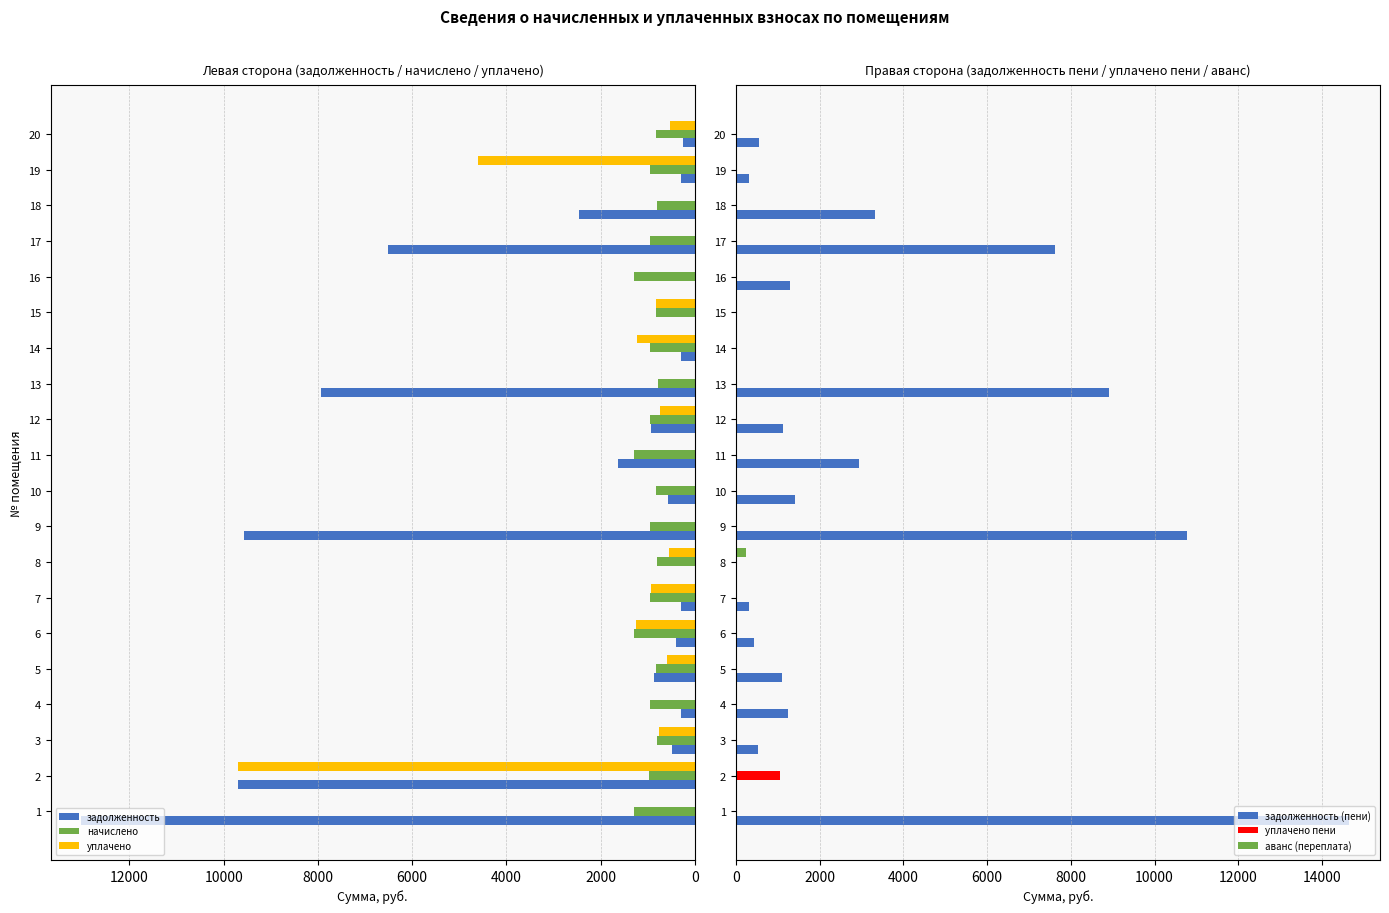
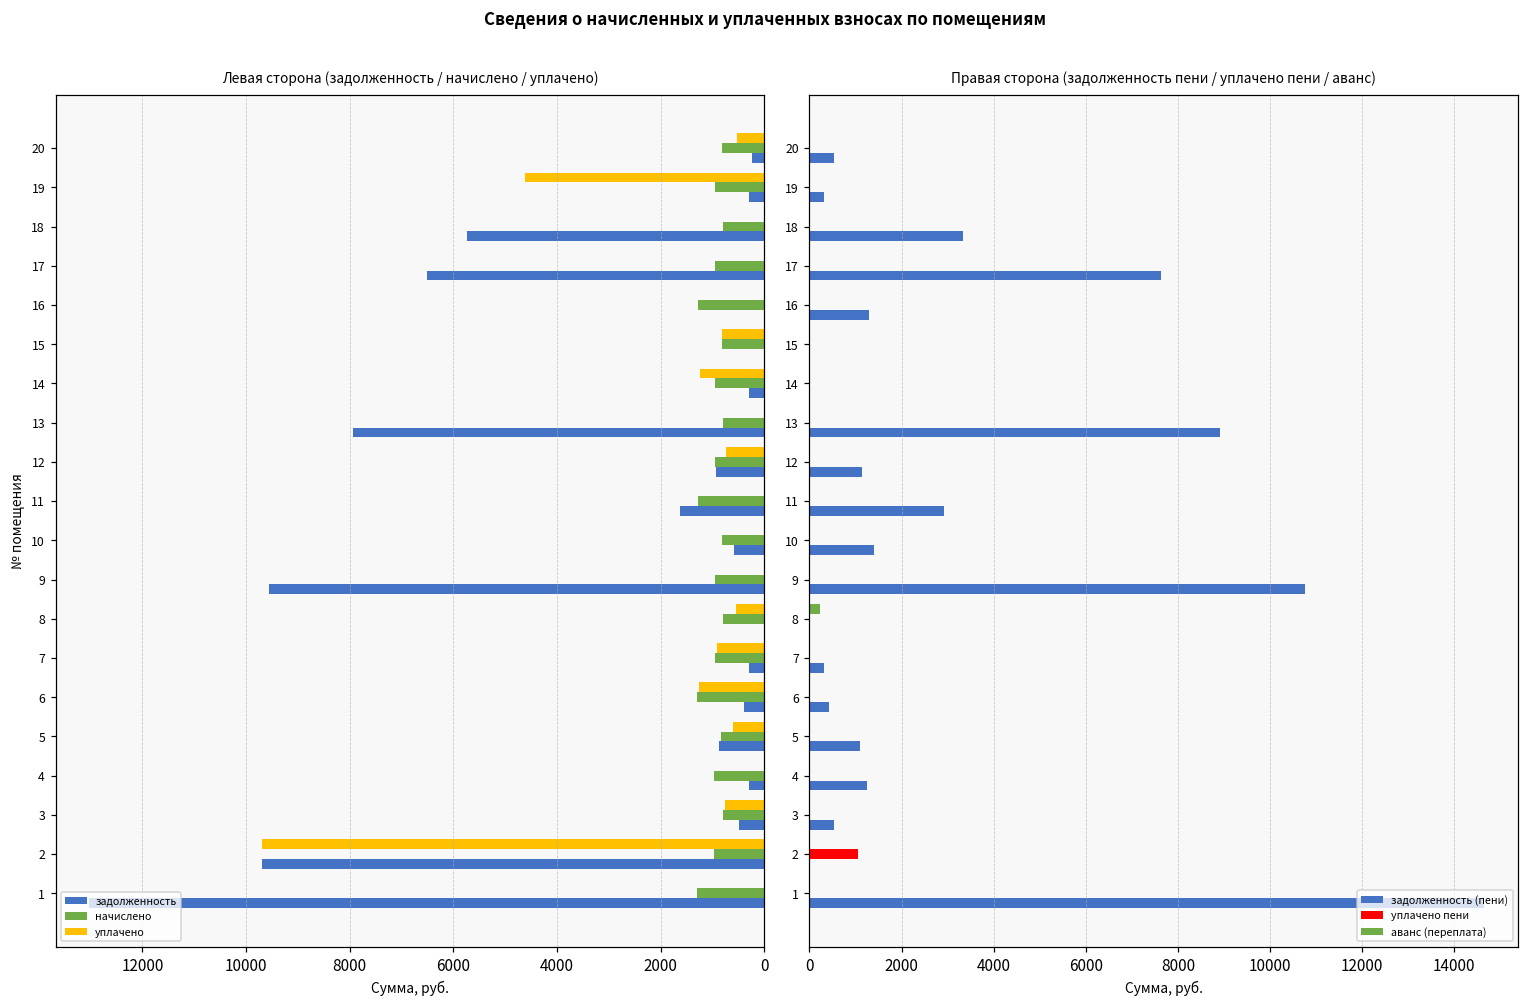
Левая сторона (задолженность / начислено / уплачено), задолженность, 18: 2500 -> 5700
